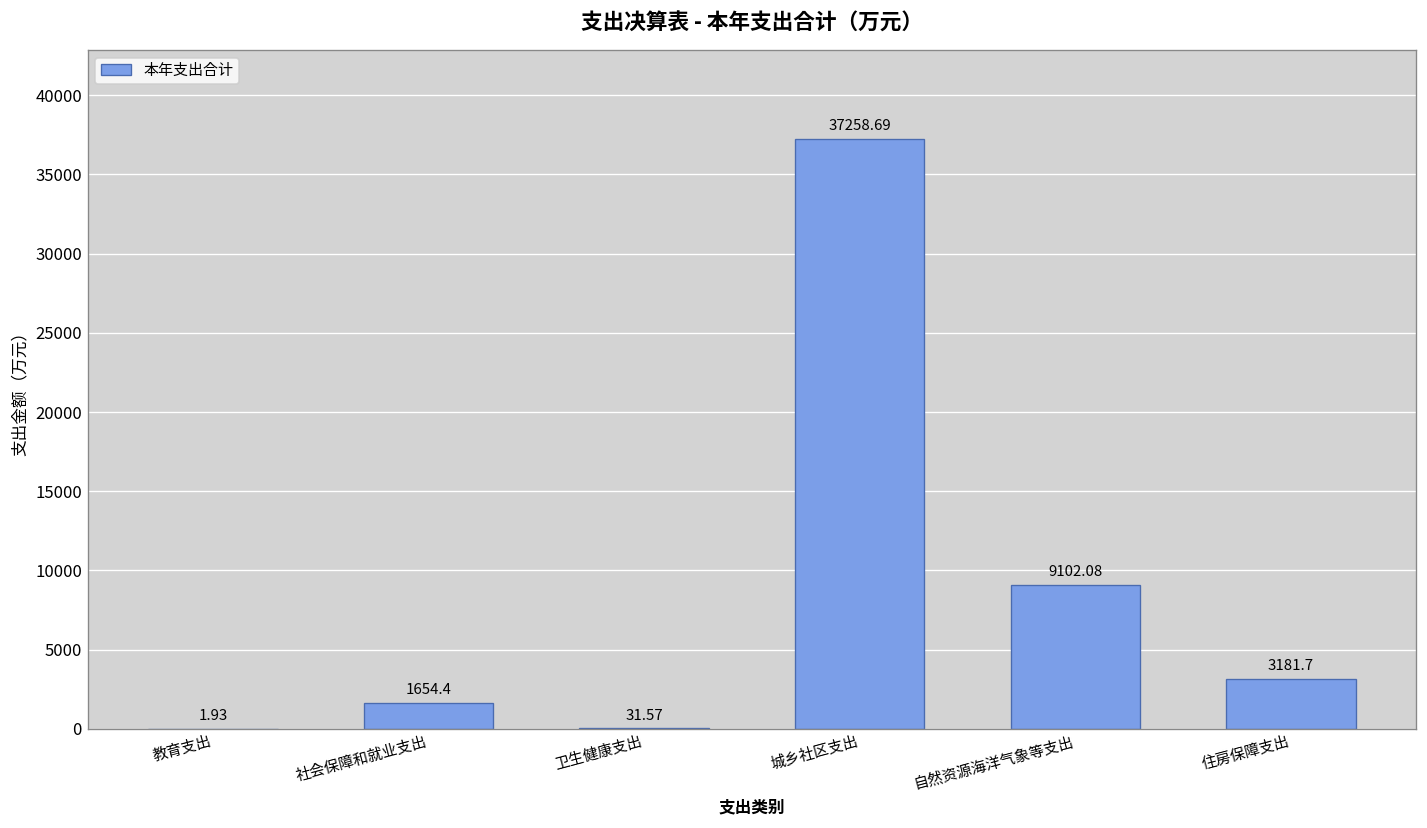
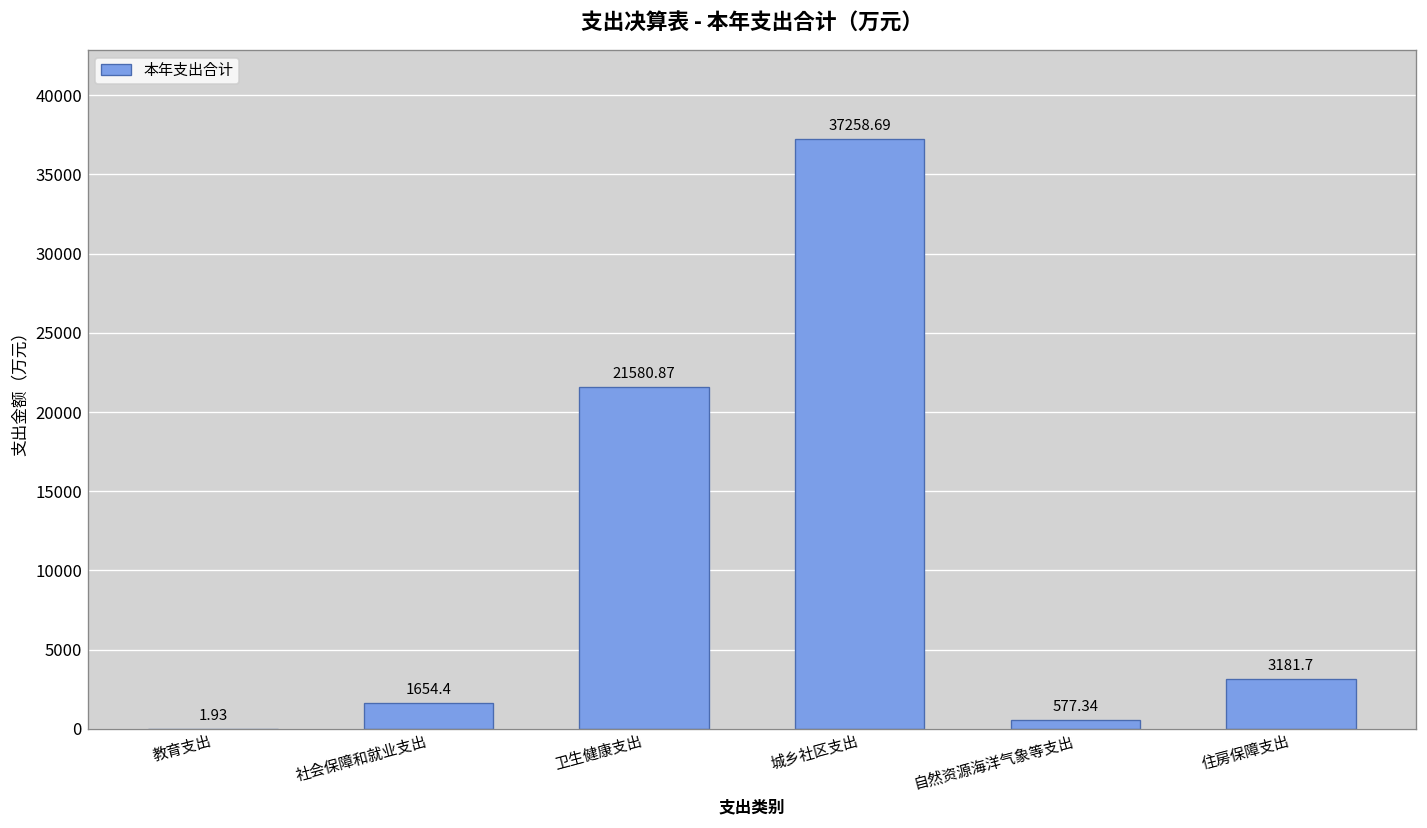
卫生健康支出: 31.57 -> 21580.87
自然资源海洋气象等支出: 9102.08 -> 577.34
